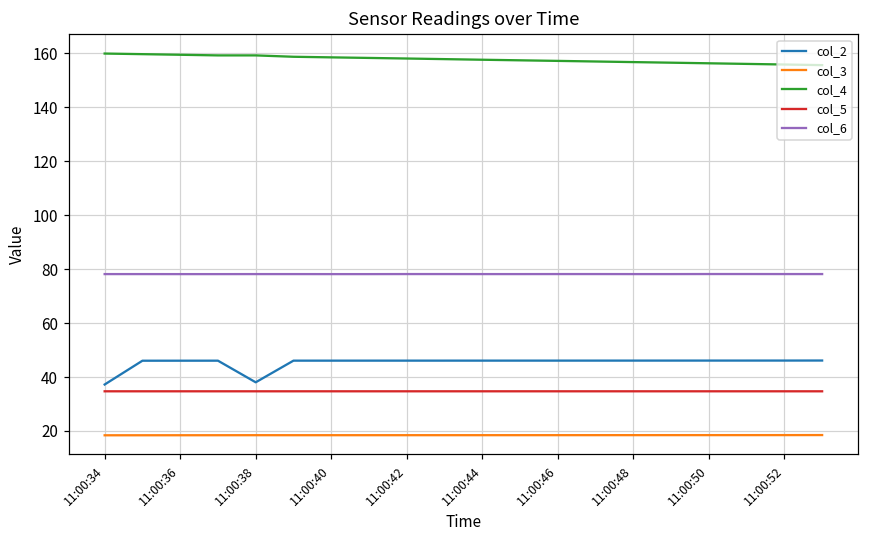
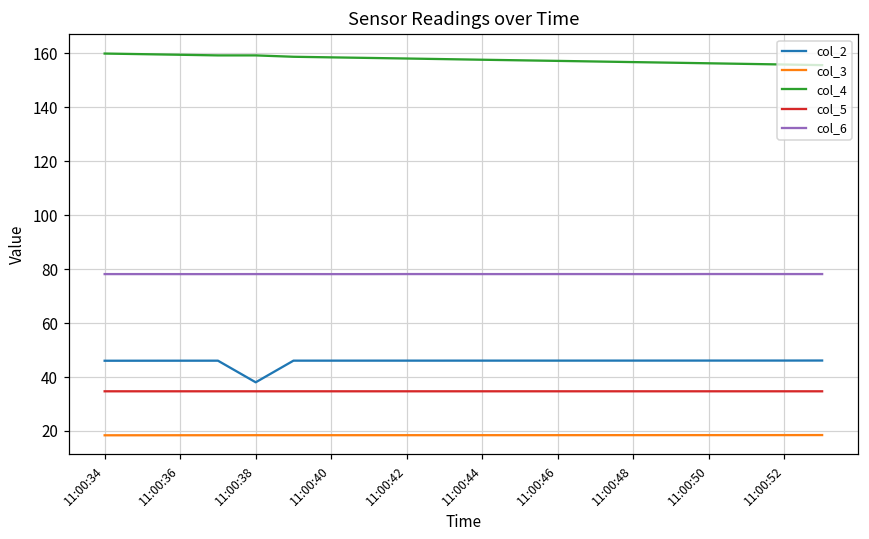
col_2, 11:00:34: 37 -> 46
